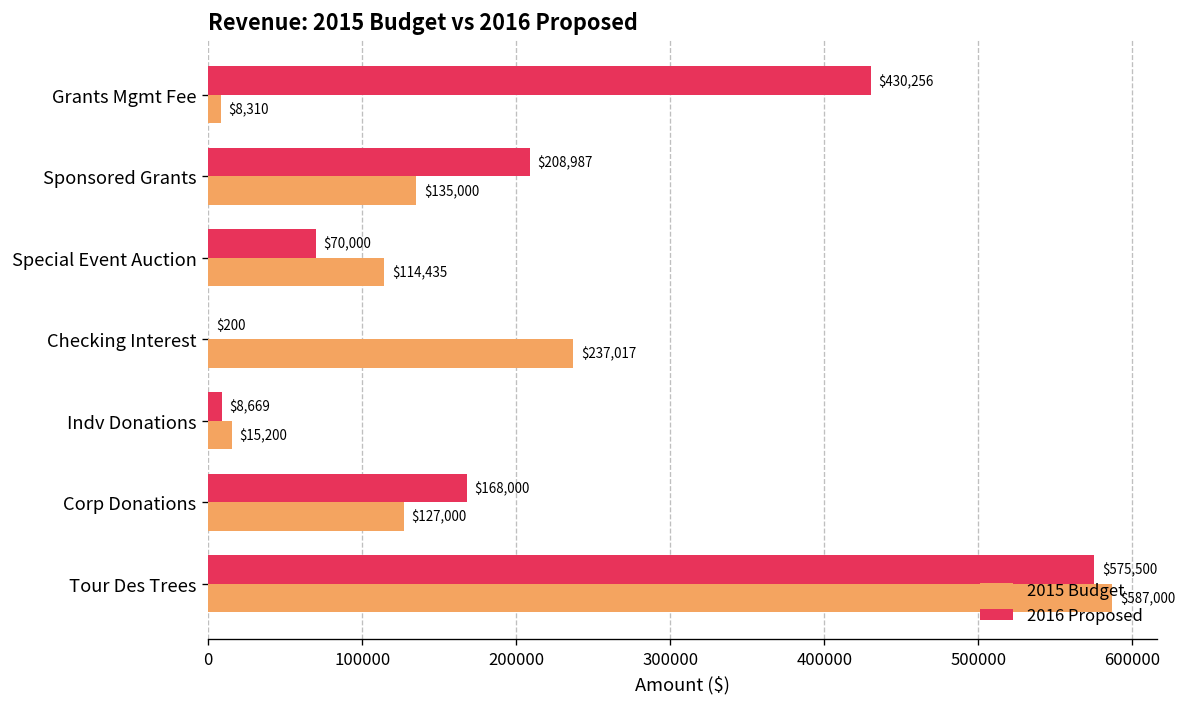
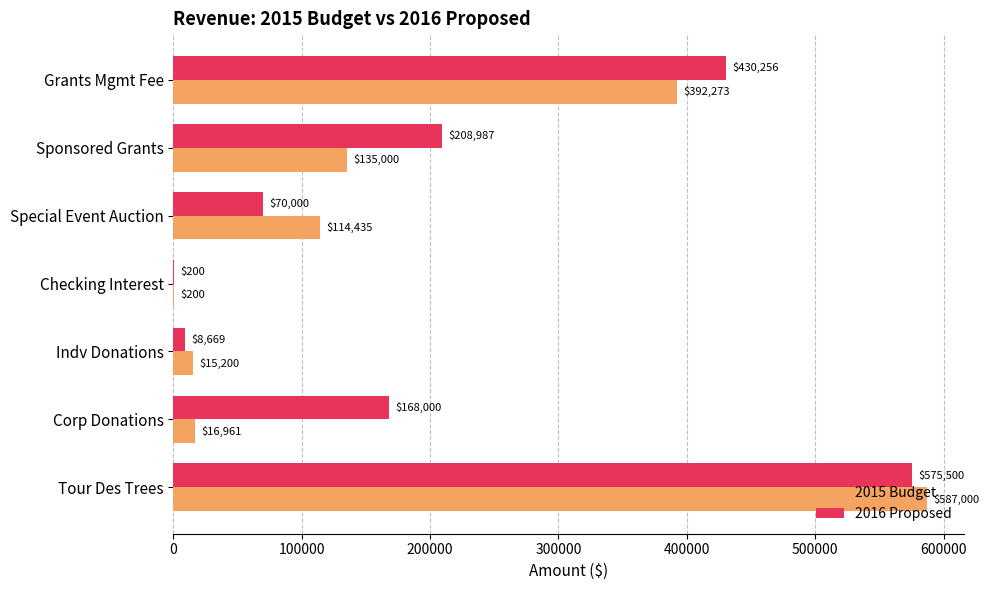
2015 Budget, Grants Mgmt Fee: $8,310 -> $392,273
2015 Budget, Checking Interest: $237,017 -> $200
2015 Budget, Corp Donations: $127,000 -> $16,961
